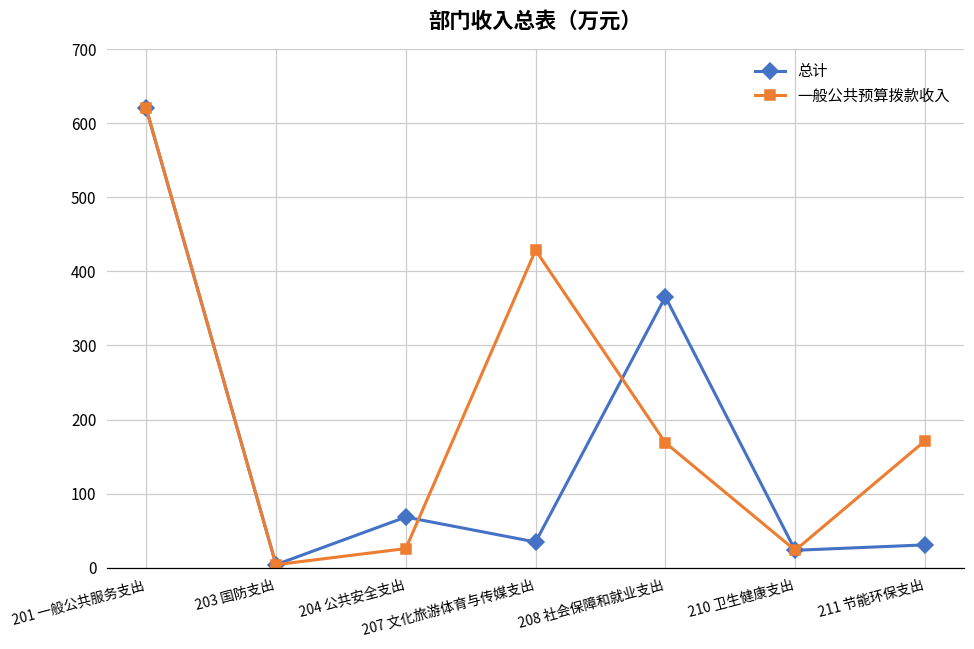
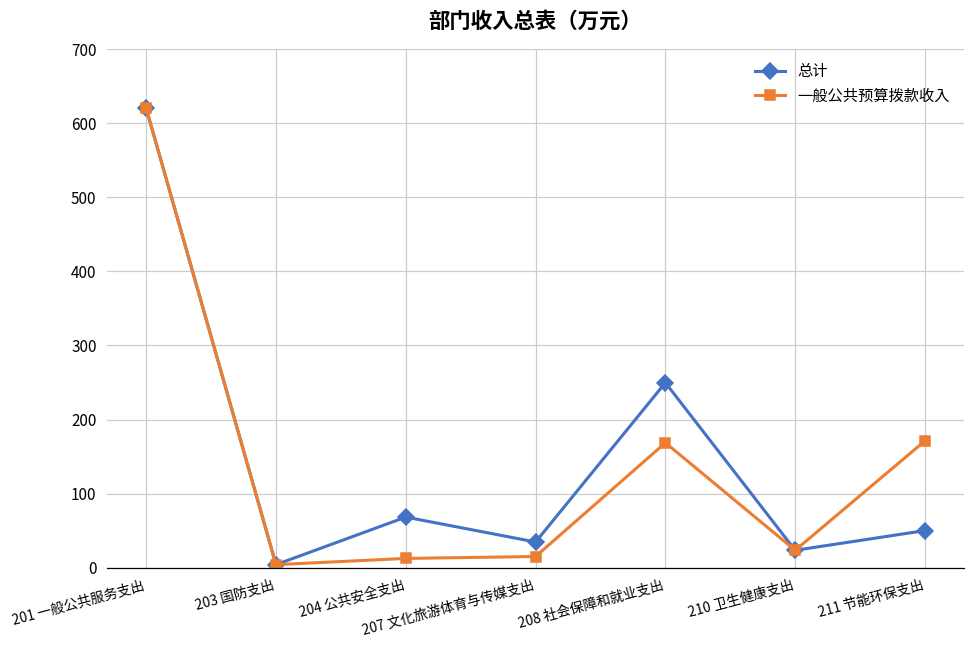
一般公共预算拨款收入, 204 公共安全支出: 30 -> 10
一般公共预算拨款收入, 207 文化旅游体育与传媒支出: 430 -> 20
总计, 208 社会保障和就业支出: 370 -> 250
总计, 211 节能环保支出: 30 -> 50
